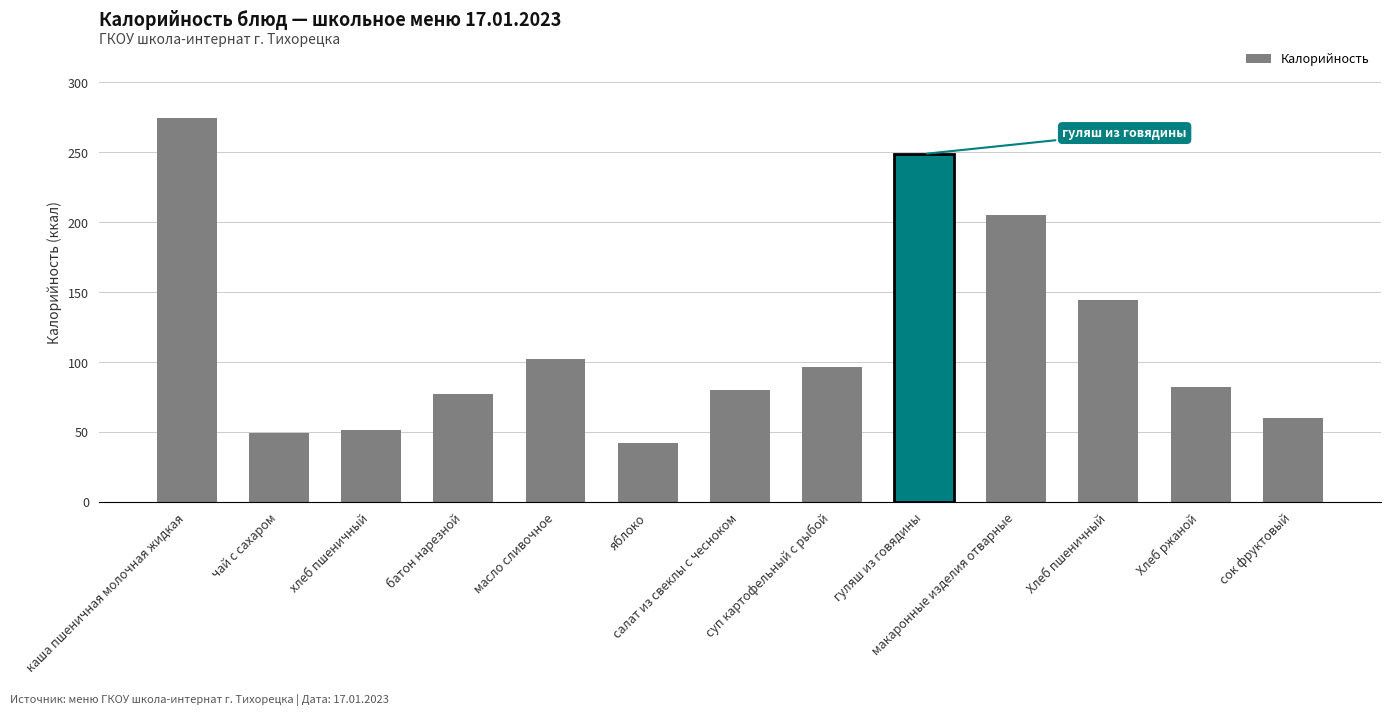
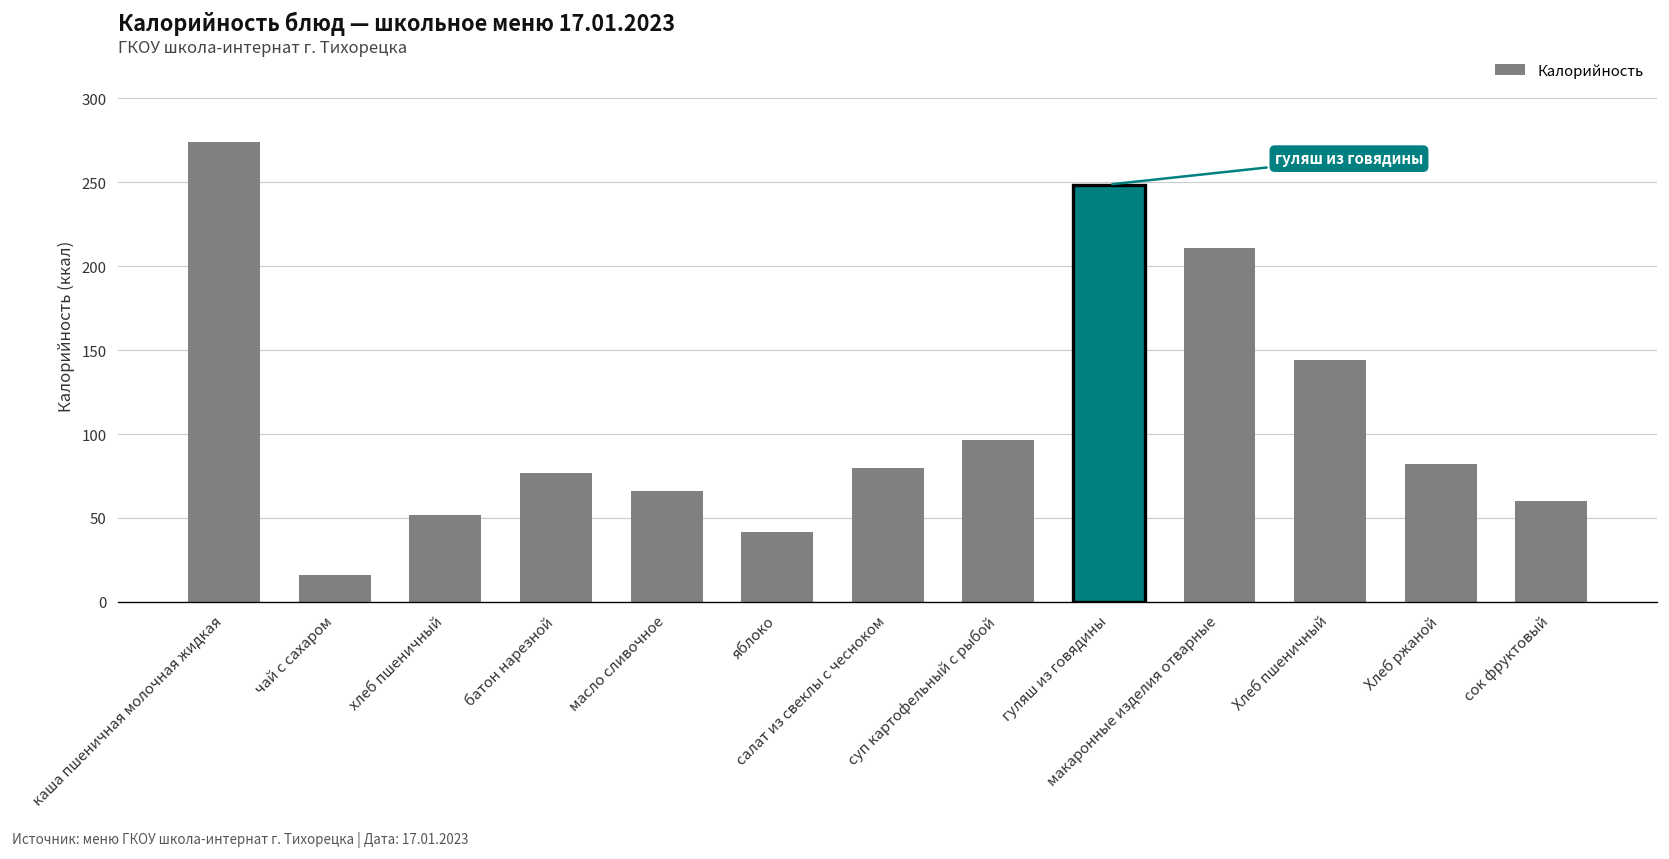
чай с сахаром: 49 -> 16
масло сливочное: 102 -> 66
макаронные изделия отварные: 205 -> 211
